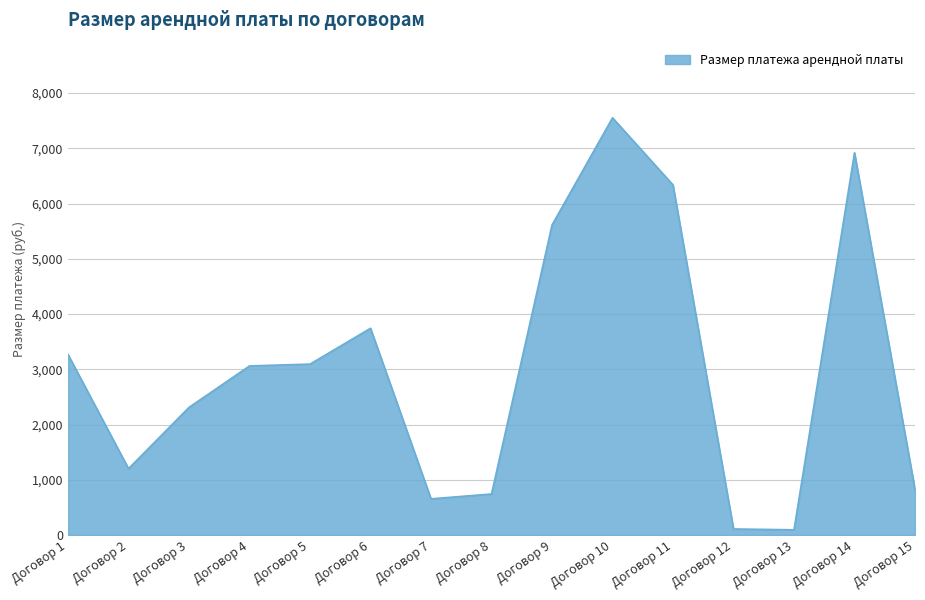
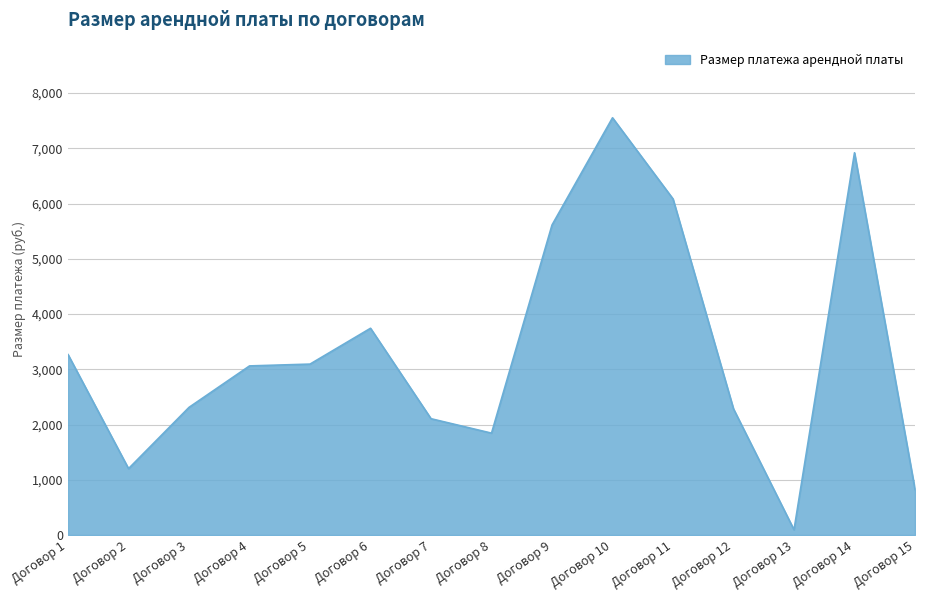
Договор 7: 700 -> 2,100
Договор 8: 700 -> 1,800
Договор 11: 6,300 -> 6,100
Договор 12: 100 -> 2,300
